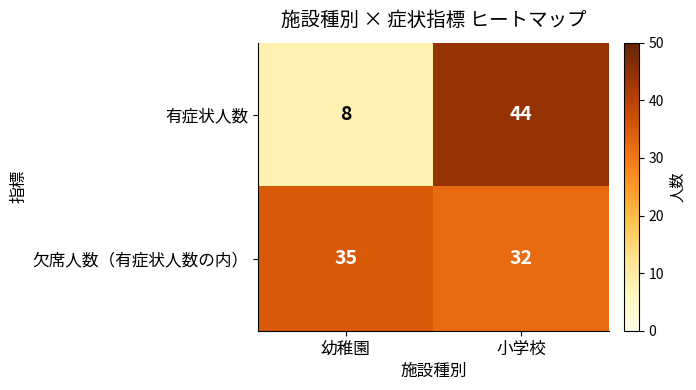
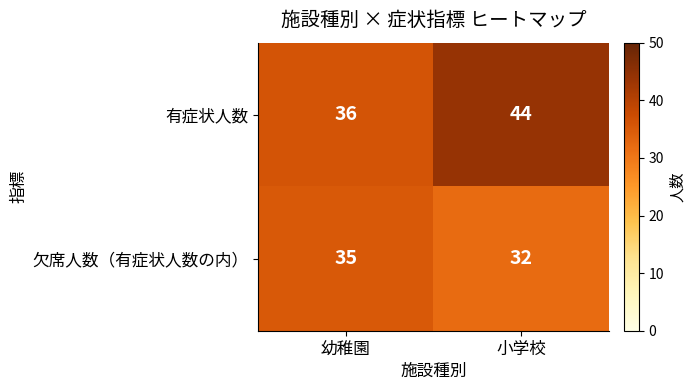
有症状人数, 幼稚園: 8 -> 36
